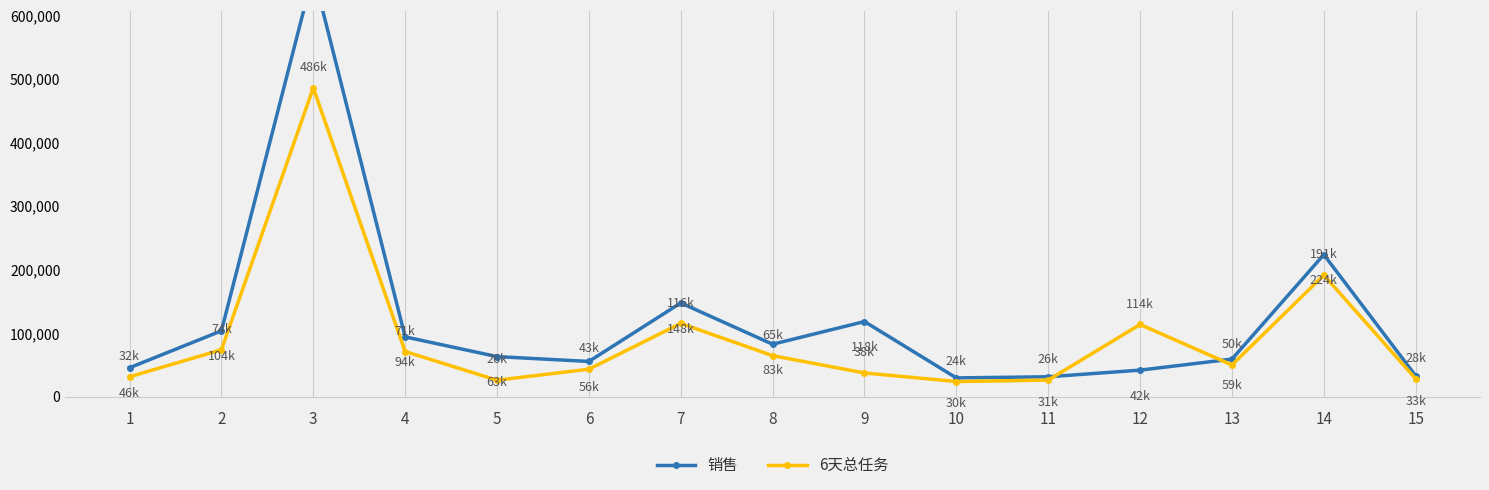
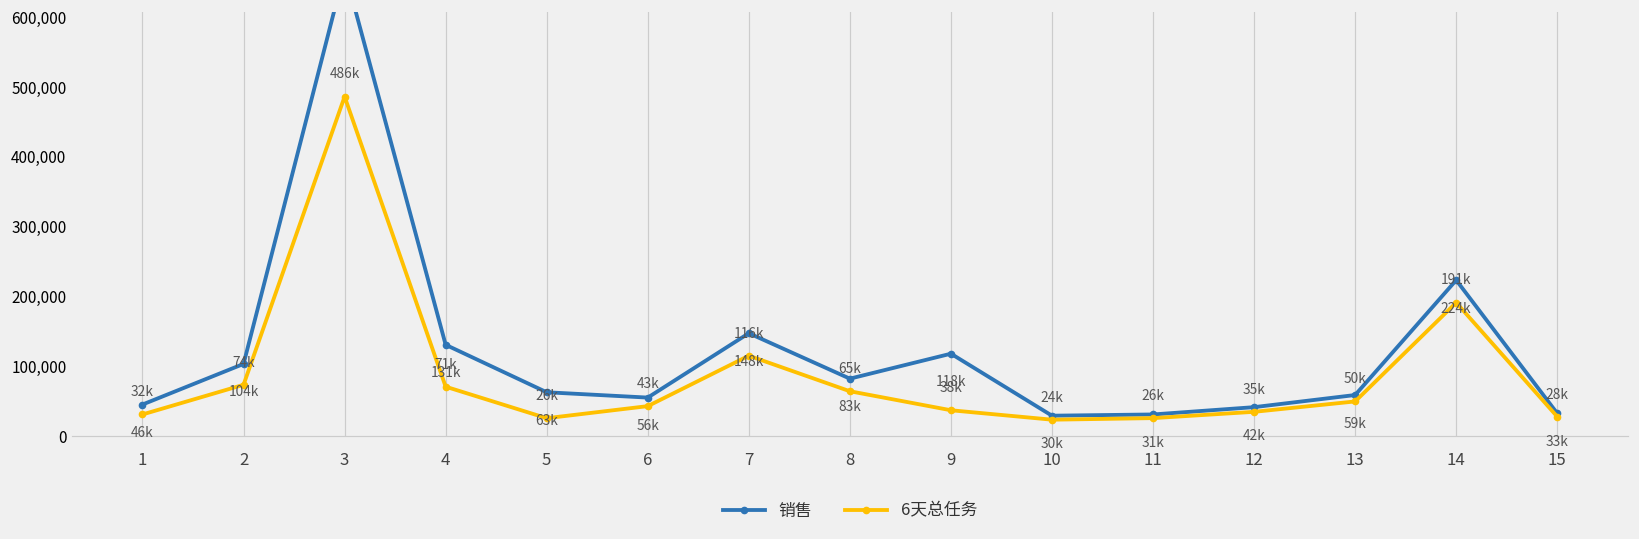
销售, 4: 94k -> 131k
6天总任务, 12: 114k -> 35k
